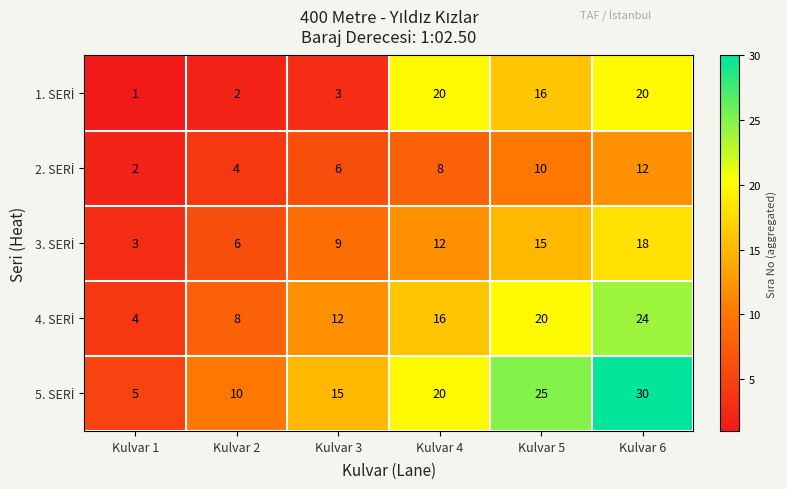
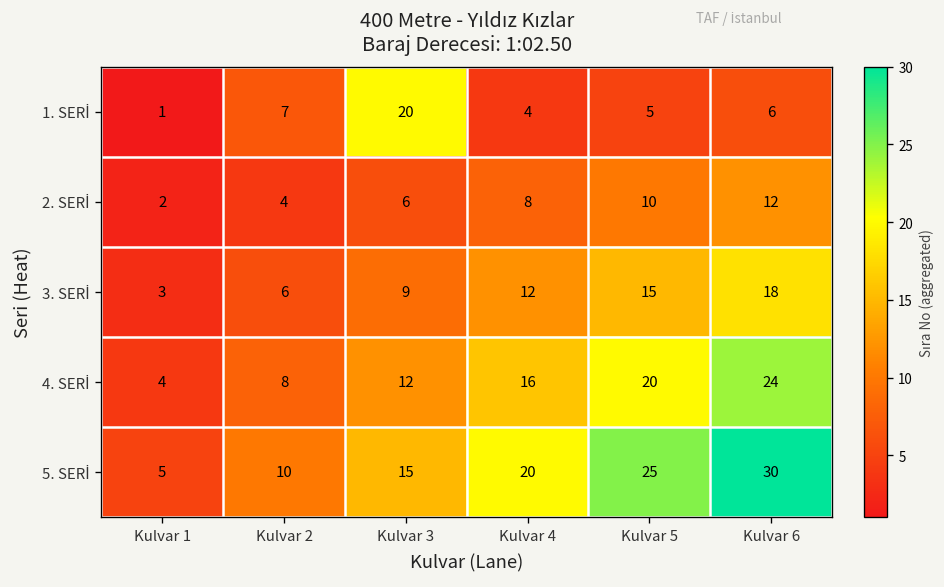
1. SERİ, Kulvar 2: 2 -> 7
1. SERİ, Kulvar 3: 3 -> 20
1. SERİ, Kulvar 4: 20 -> 4
1. SERİ, Kulvar 5: 16 -> 5
1. SERİ, Kulvar 6: 20 -> 6
